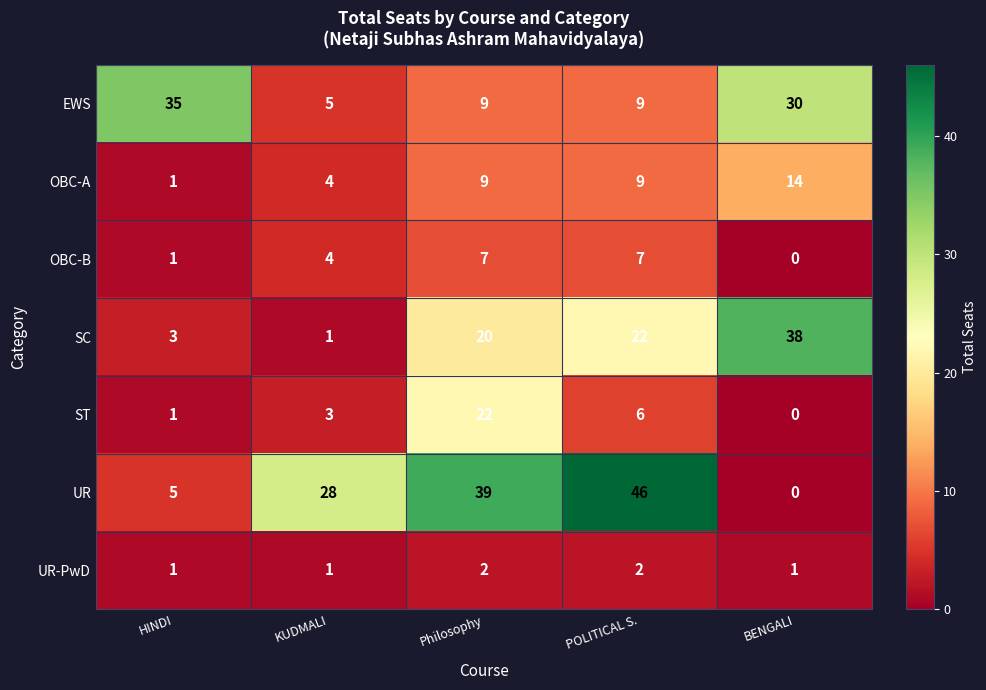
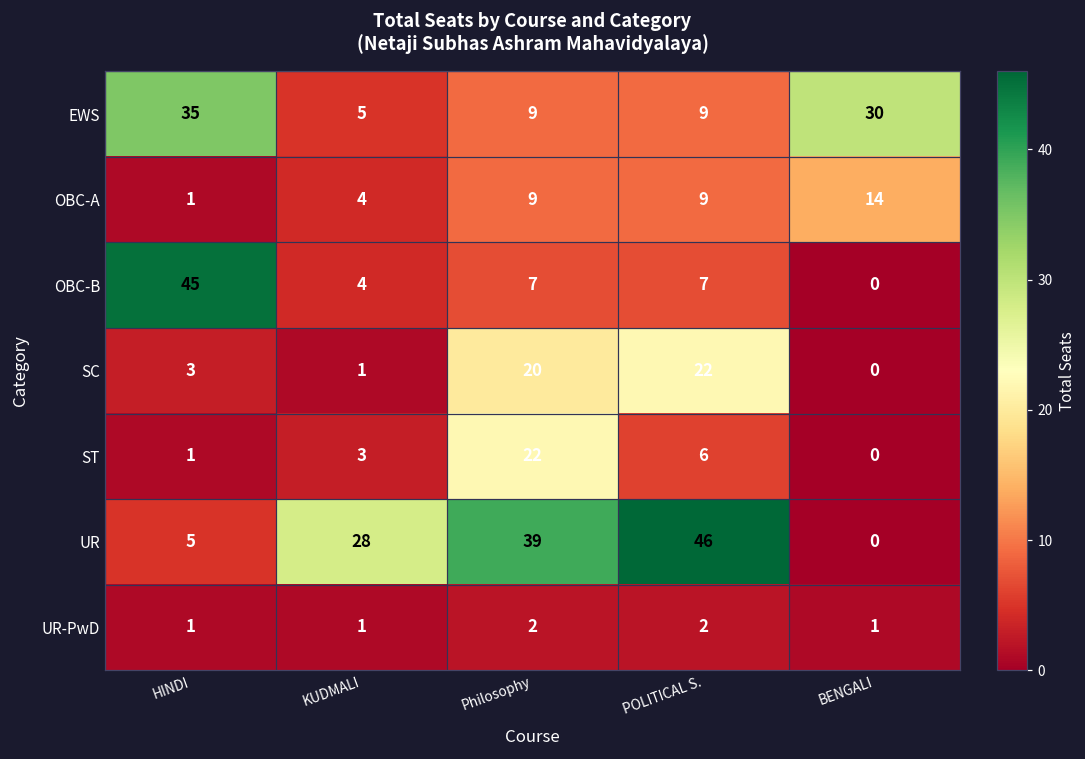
OBC-B, HINDI: 1 -> 45
SC, BENGALI: 38 -> 0
